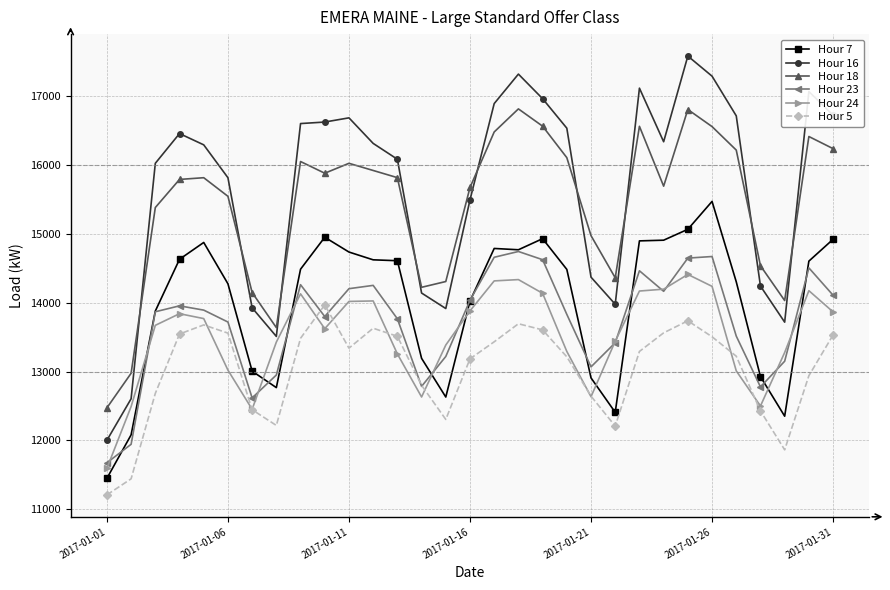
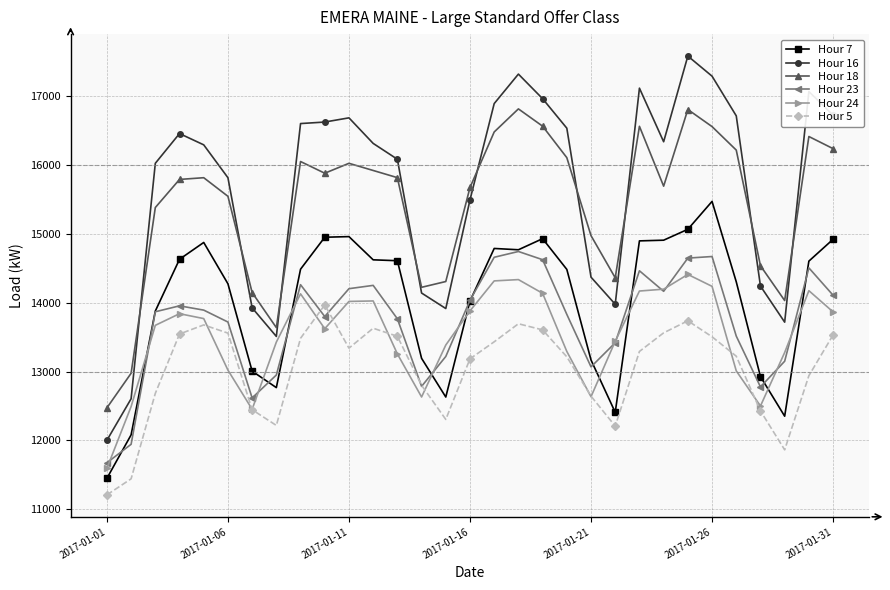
Hour 7, 2017-01-11: 14700 -> 15000
Hour 7, 2017-01-21: 12900 -> 13200
